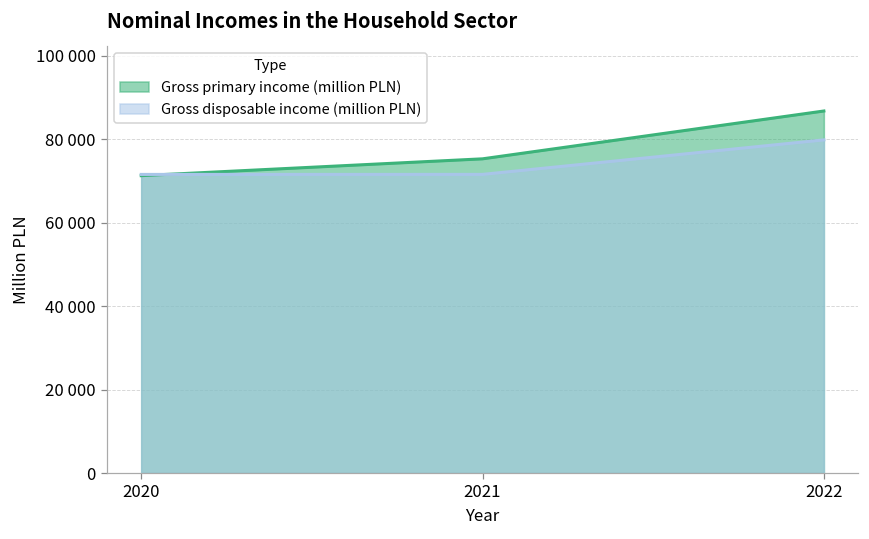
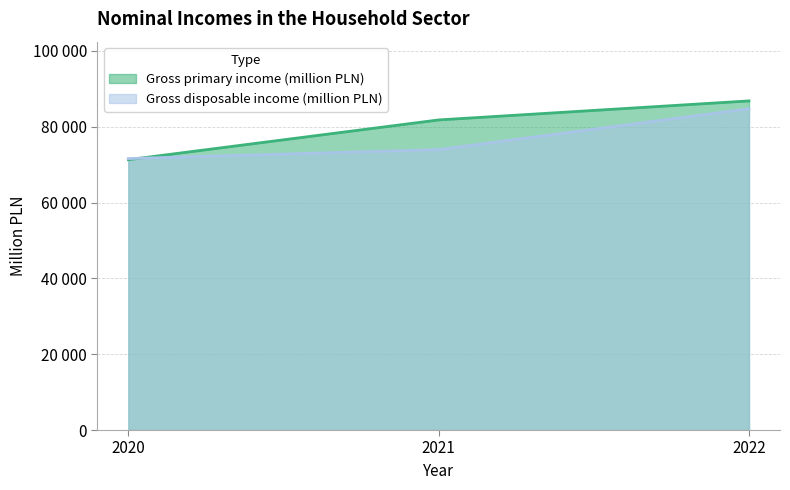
Gross primary income (million PLN), 2021: 75000 -> 82000
Gross disposable income (million PLN), 2021: 72000 -> 74000
Gross disposable income (million PLN), 2022: 80000 -> 85000
